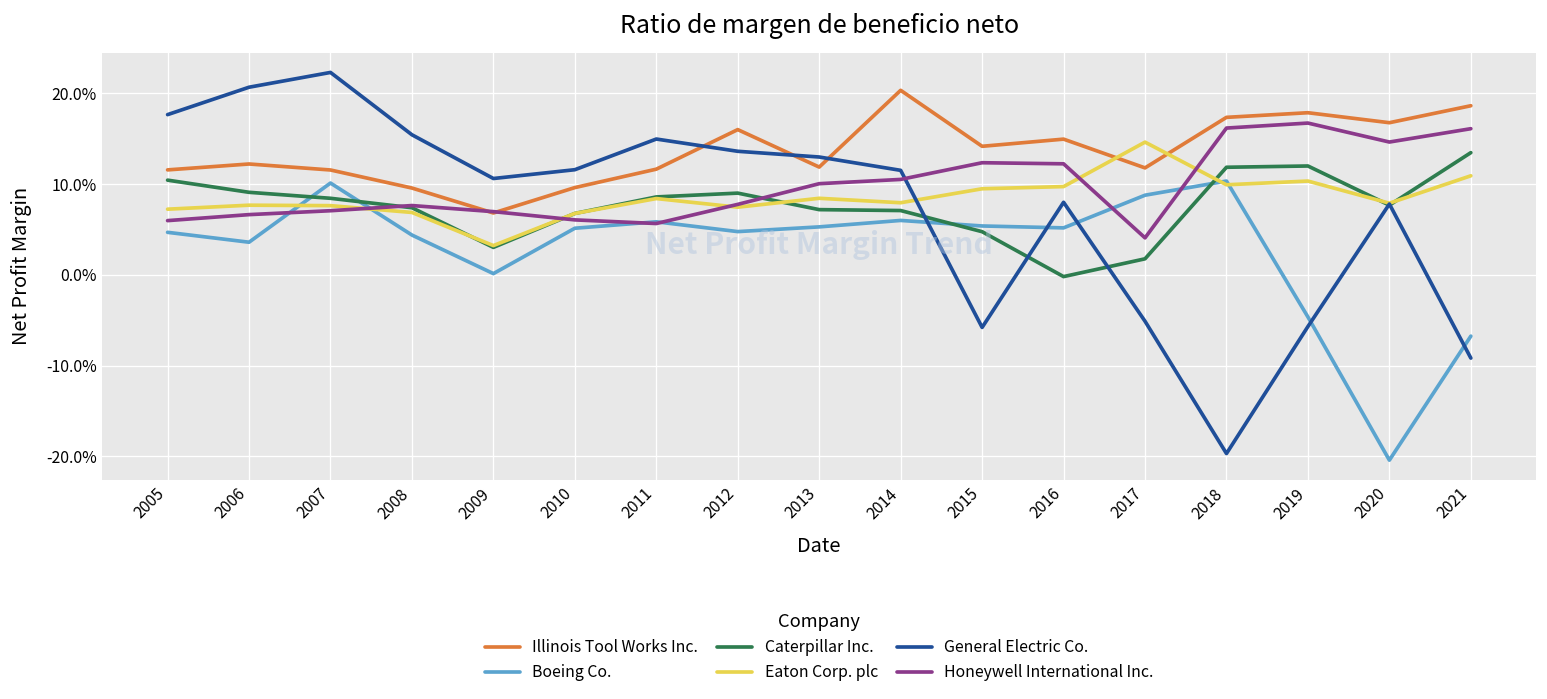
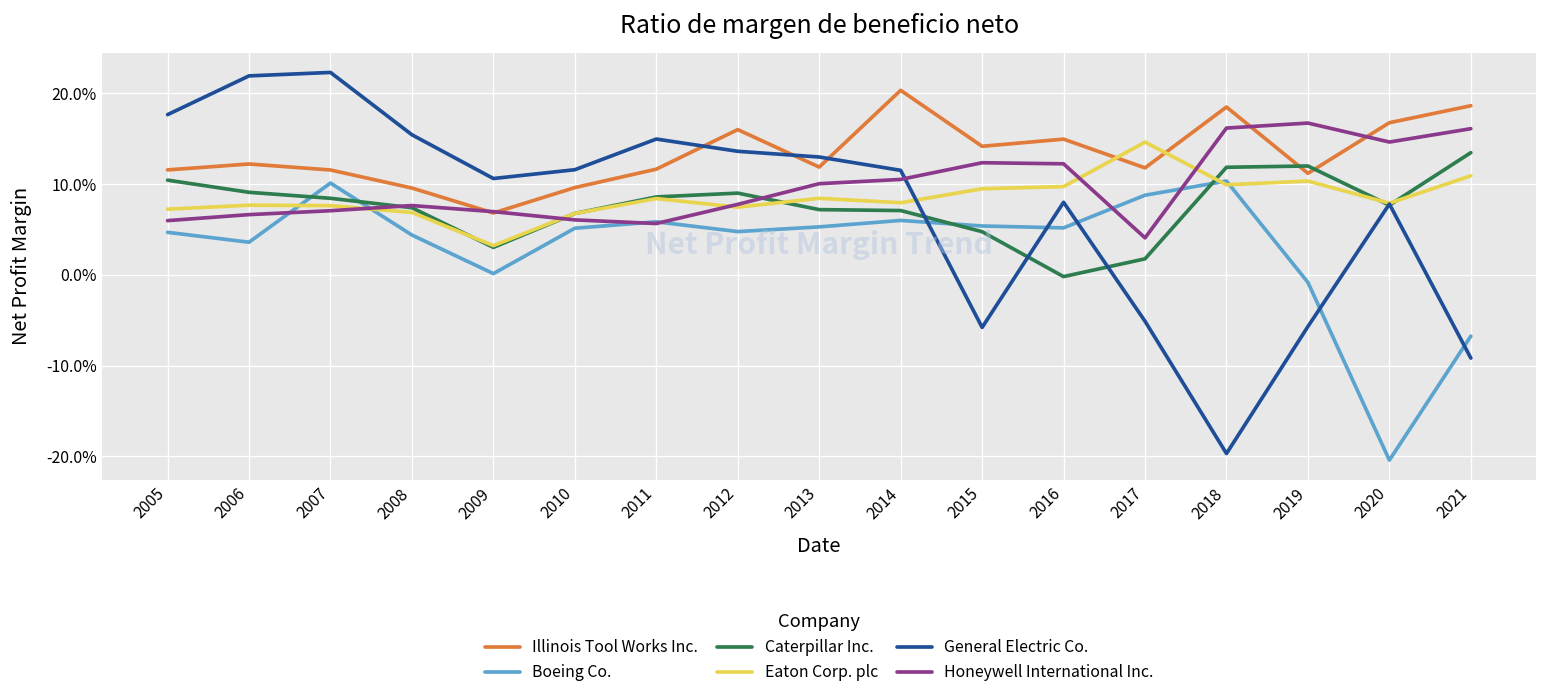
General Electric Co., 2006: 21% -> 22%
Illinois Tool Works Inc., 2018: 17% -> 19%
Illinois Tool Works Inc., 2019: 18% -> 11%
Boeing Co., 2019: -5% -> -1%
